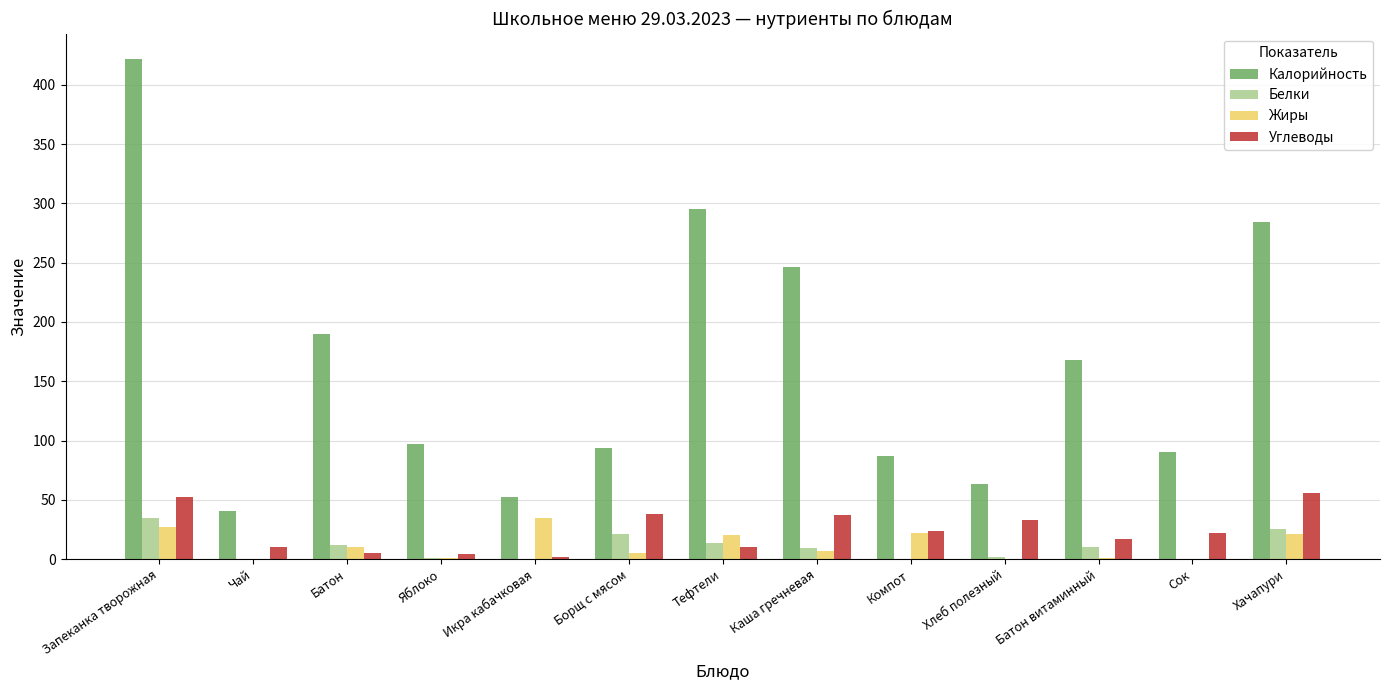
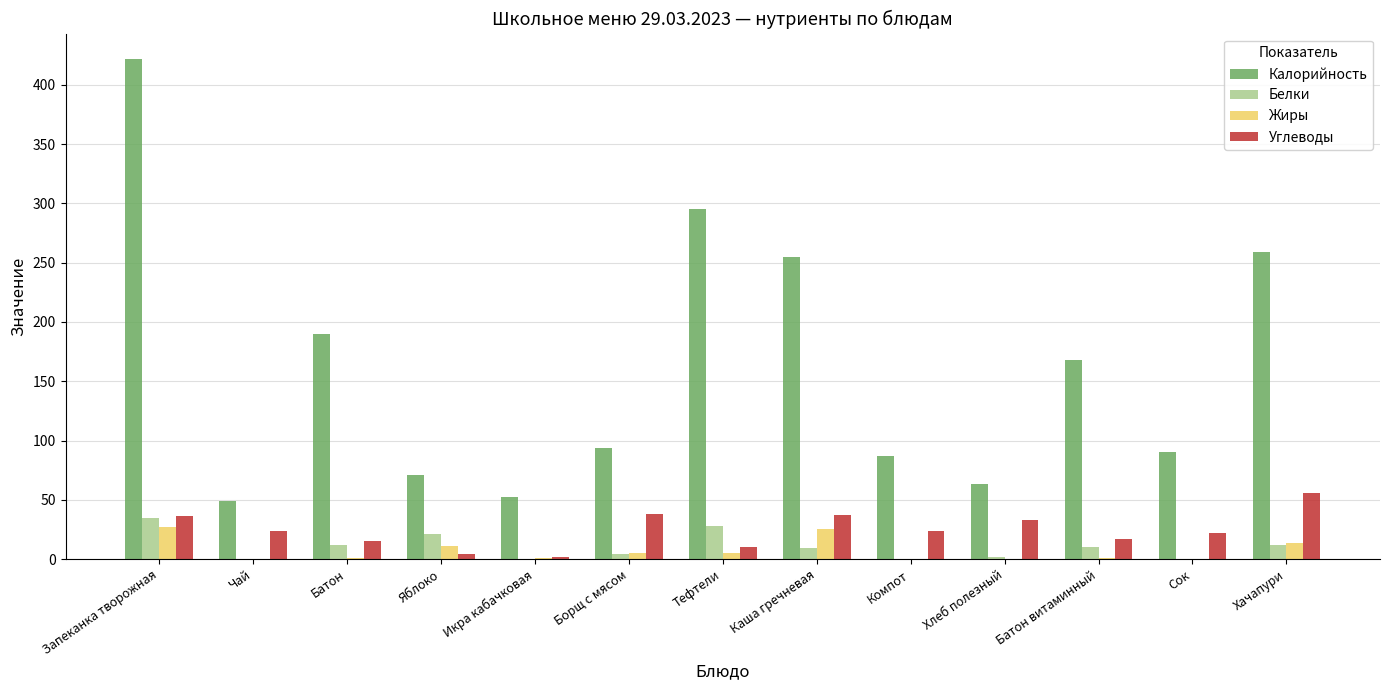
Углеводы, Запеканка творожная: 52 -> 36
Калорийность, Чай: 41 -> 49
Углеводы, Чай: 10 -> 24
Жиры, Батон: 10 -> 1
Углеводы, Батон: 5 -> 15
Калорийность, Яблоко: 97 -> 71
Белки, Яблоко: 1 -> 21
Жиры, Яблоко: 1 -> 11
Жиры, Икра кабачковая: 35 -> 1
Белки, Борщ с мясом: 21 -> 4
Белки, Тефтели: 14 -> 28
Жиры, Тефтели: 20 -> 5
Калорийность, Каша гречневая: 246 -> 255
Жиры, Каша гречневая: 7 -> 25
Жиры, Компот: 22 -> 0
Калорийность, Хачапури: 284 -> 259
Белки, Хачапури: 25 -> 12
Жиры, Хачапури: 21 -> 14
